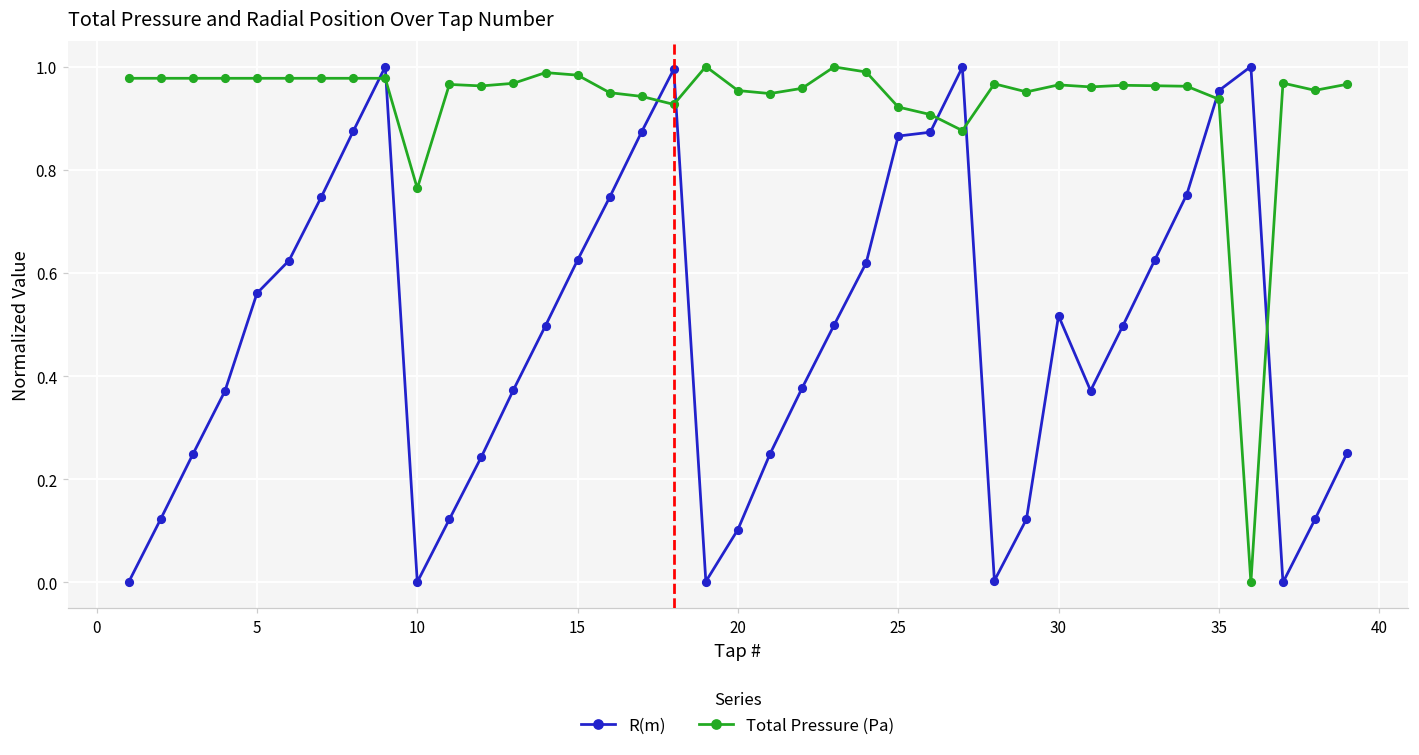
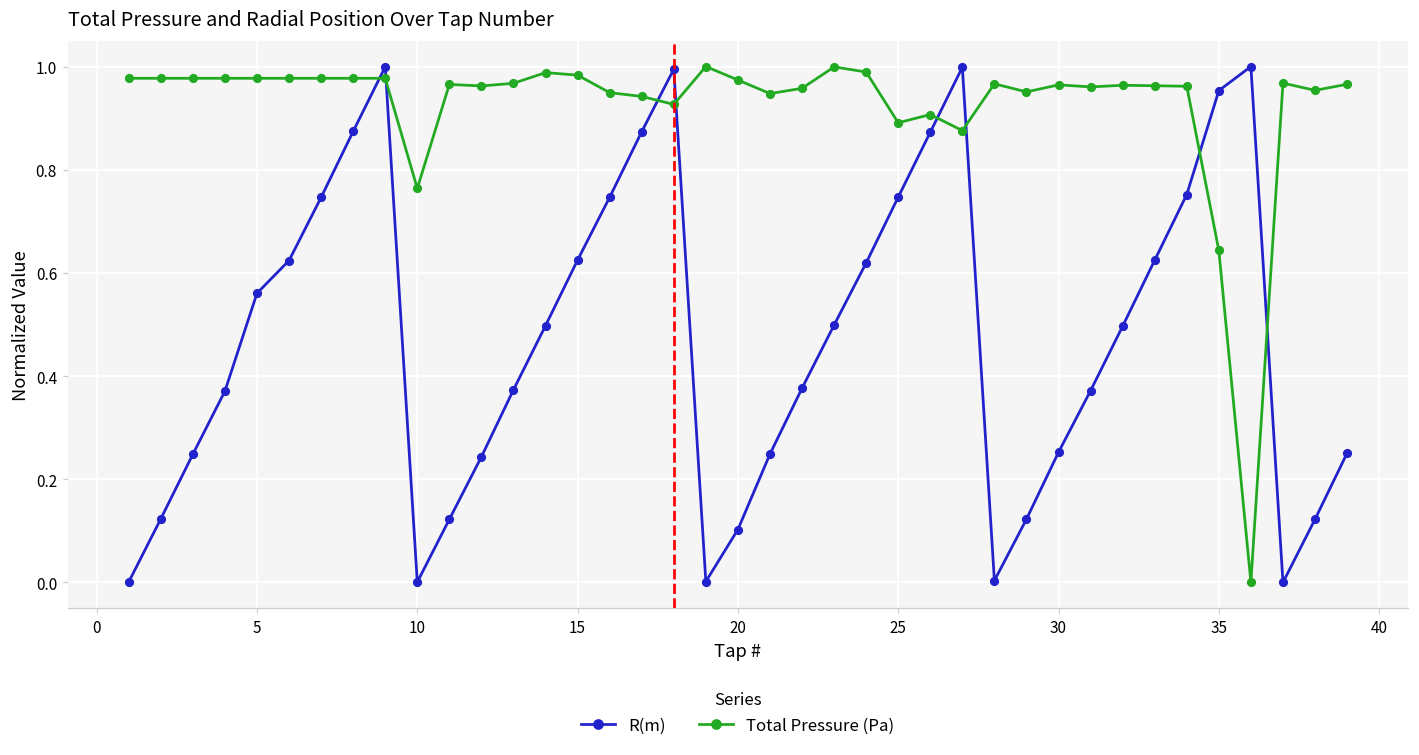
Total Pressure (Pa), 20: 0.95 -> 0.97
R(m), 25: 0.87 -> 0.75
Total Pressure (Pa), 25: 0.92 -> 0.89
R(m), 30: 0.52 -> 0.25
Total Pressure (Pa), 35: 0.94 -> 0.64
